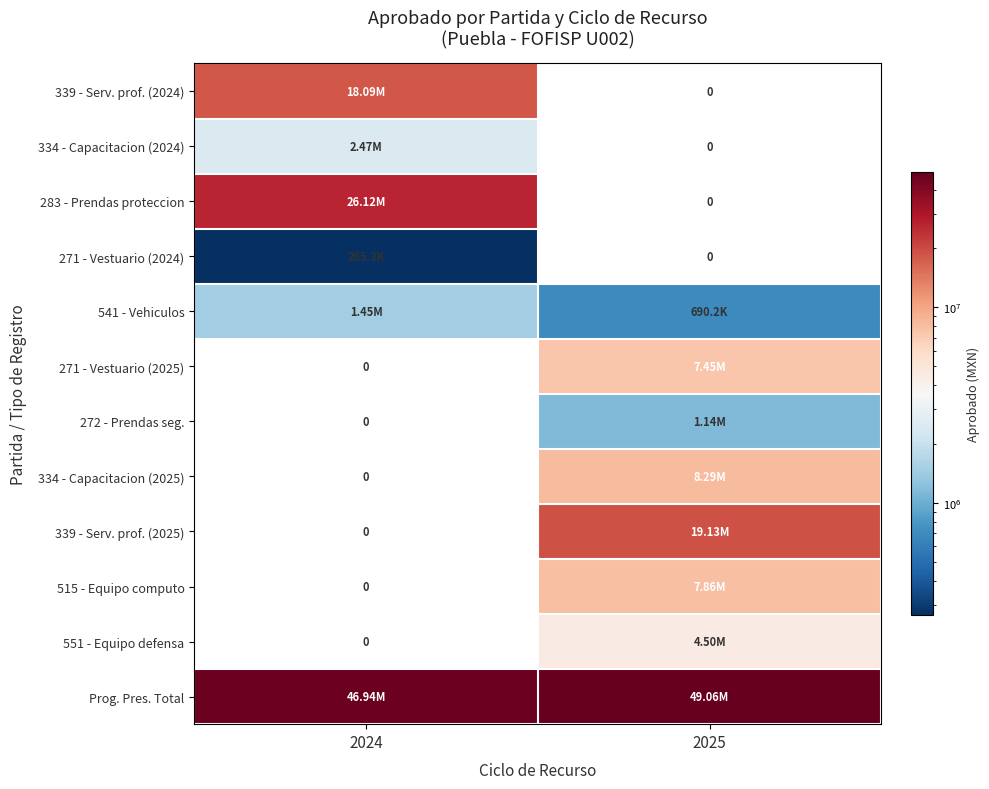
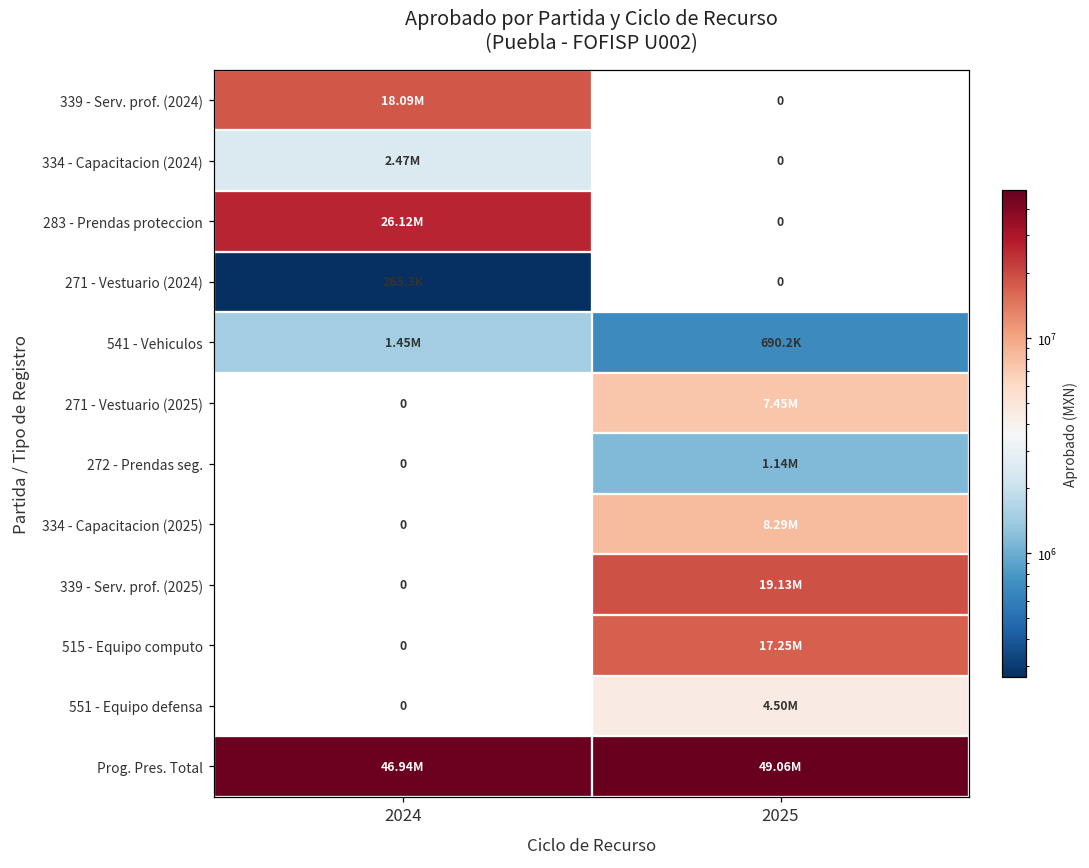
515 - Equipo computo, 2025: 7.86M -> 17.25M
